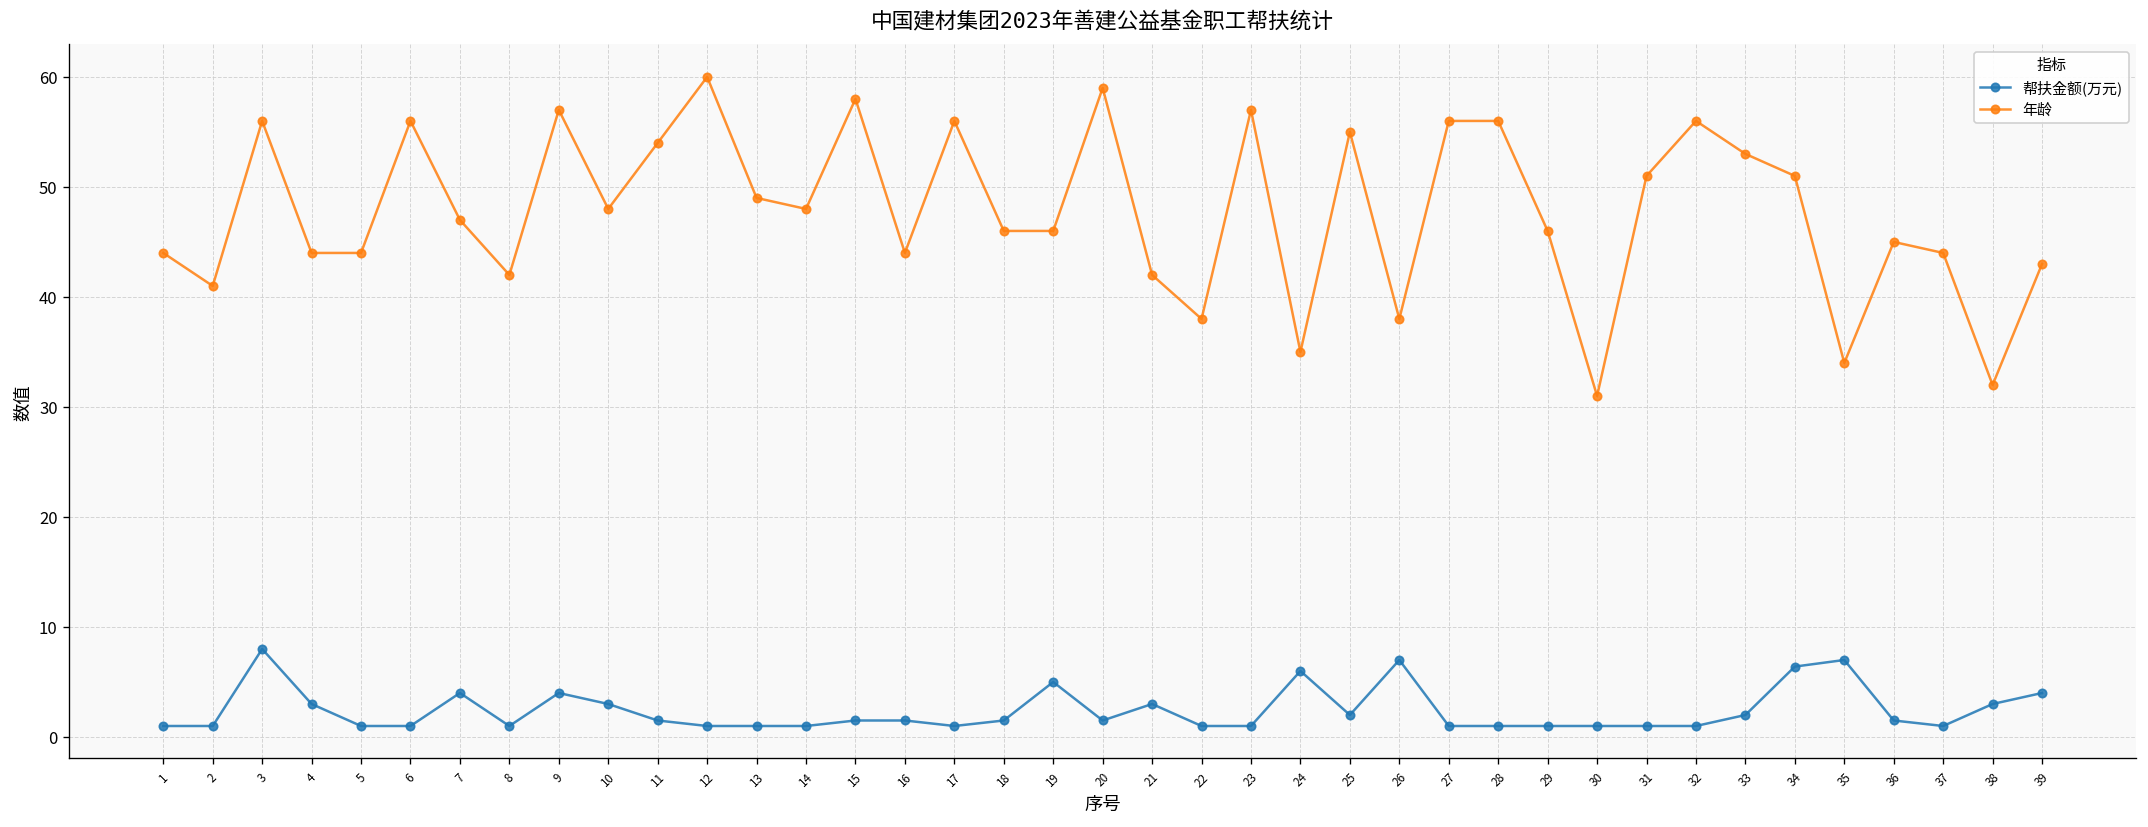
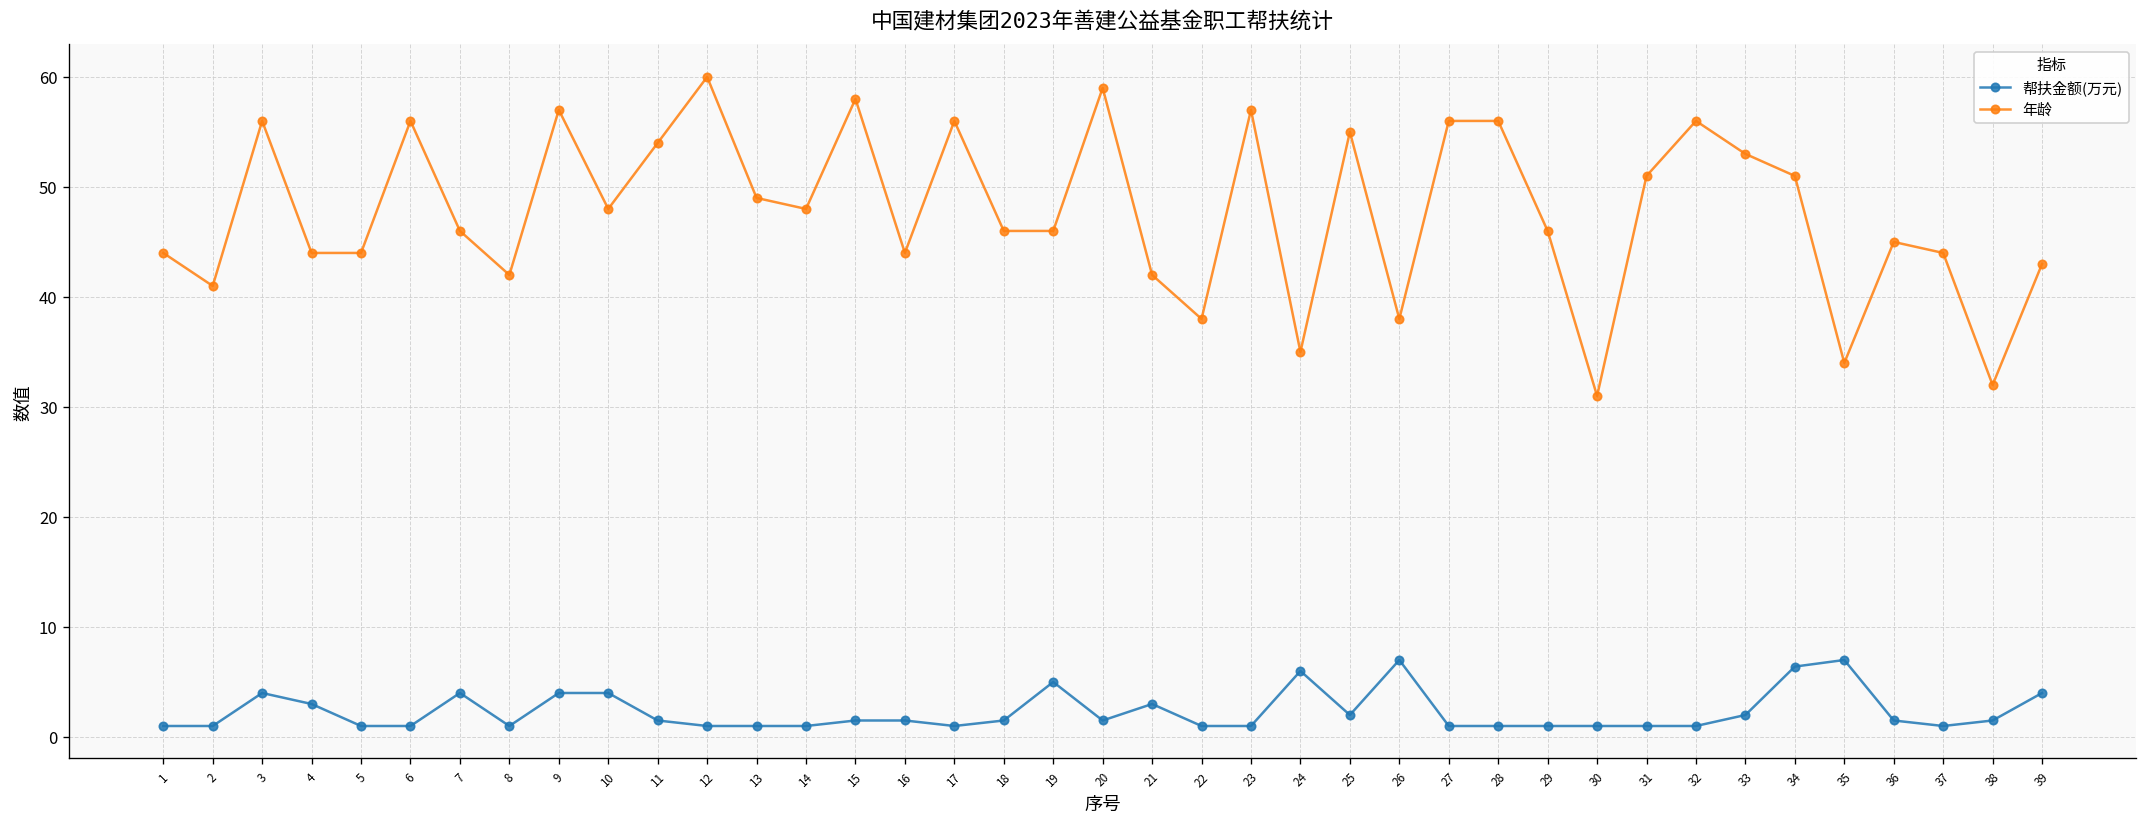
帮扶金额(万元), 3: 8 -> 4
年龄, 7: 47 -> 46
帮扶金额(万元), 10: 3 -> 4
帮扶金额(万元), 38: 3 -> 2
